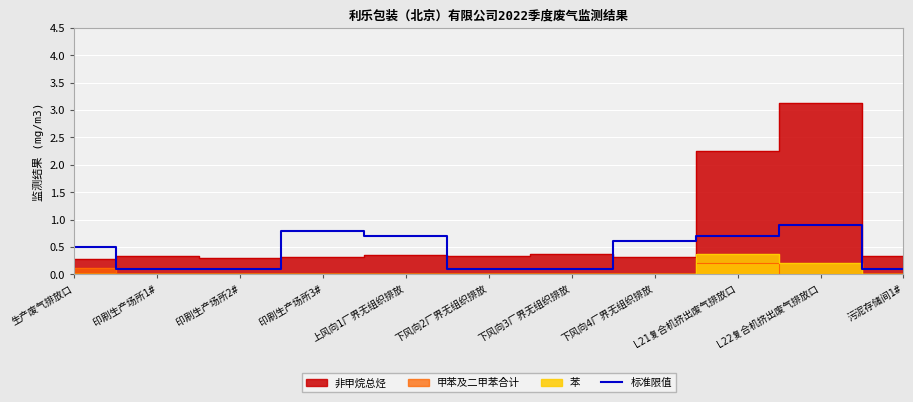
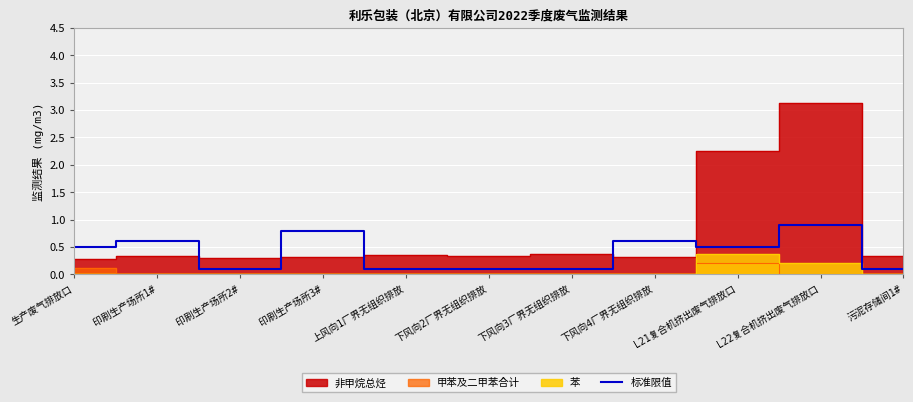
标准限值, 印刷生产场所1#: 0.1 -> 0.6
标准限值, 上风向1厂界无组织排放: 0.7 -> 0.1
标准限值, L21复合机挤出废气排放口: 0.7 -> 0.5
